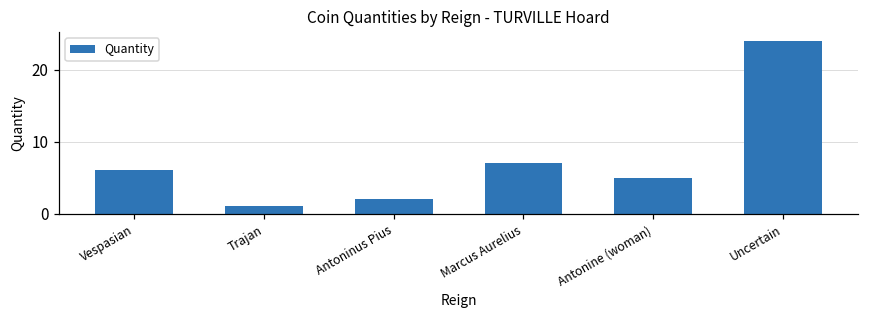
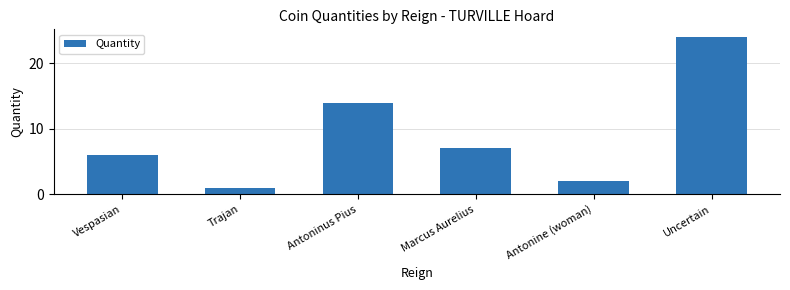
Antoninus Pius: 2 -> 14
Antonine (woman): 5 -> 2
